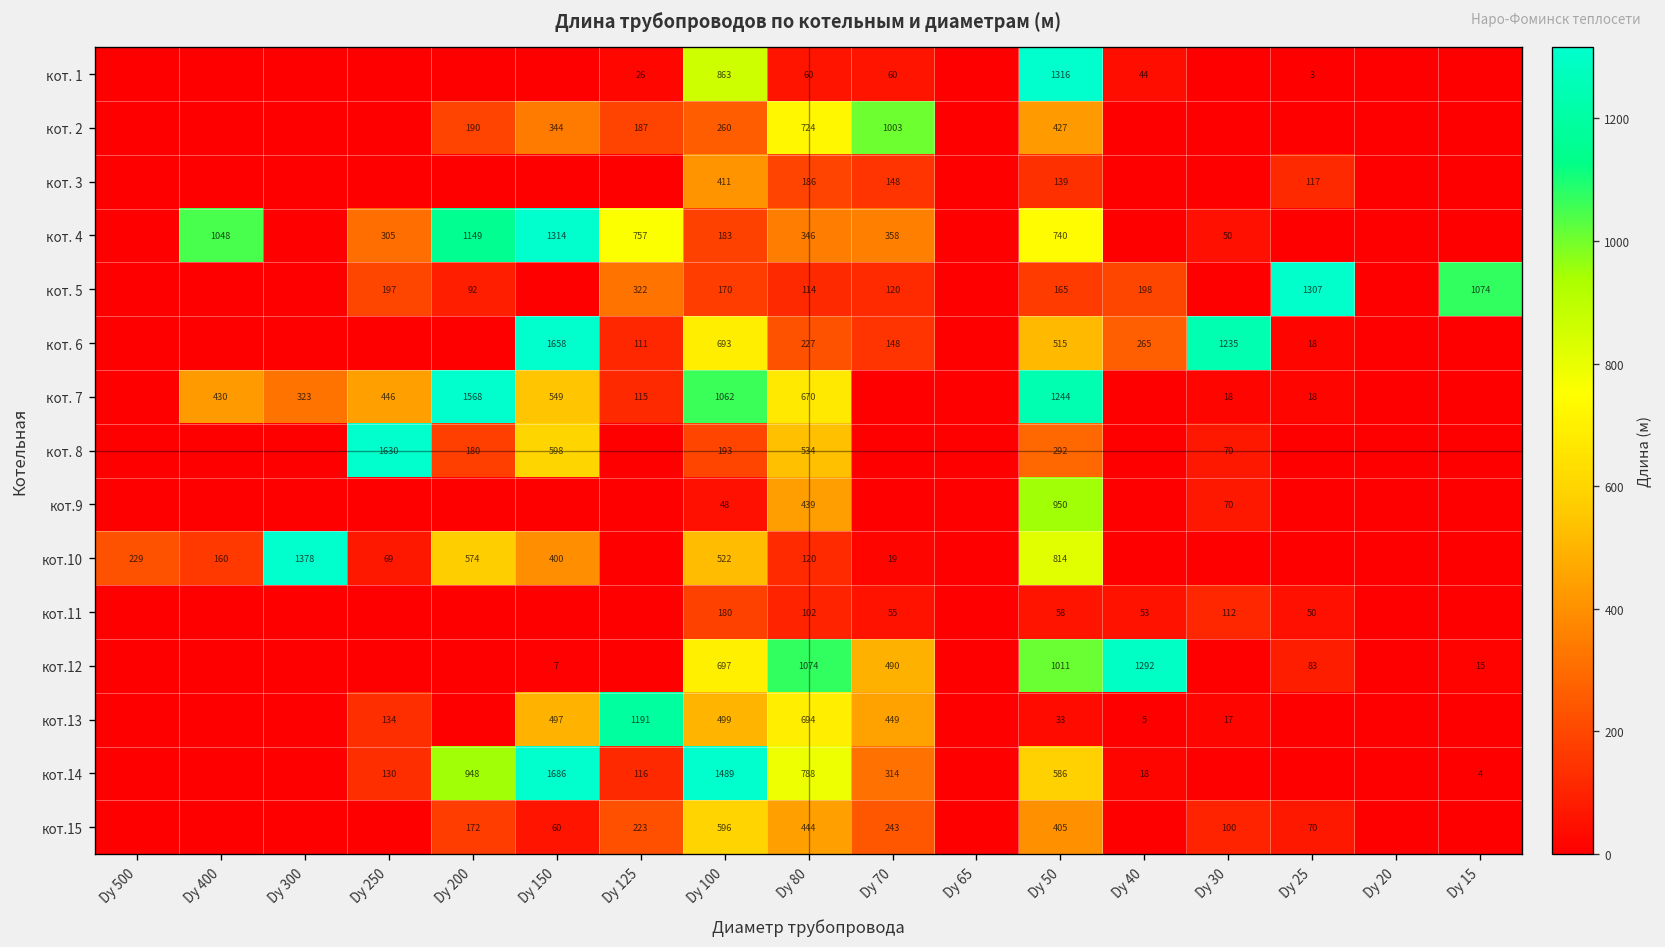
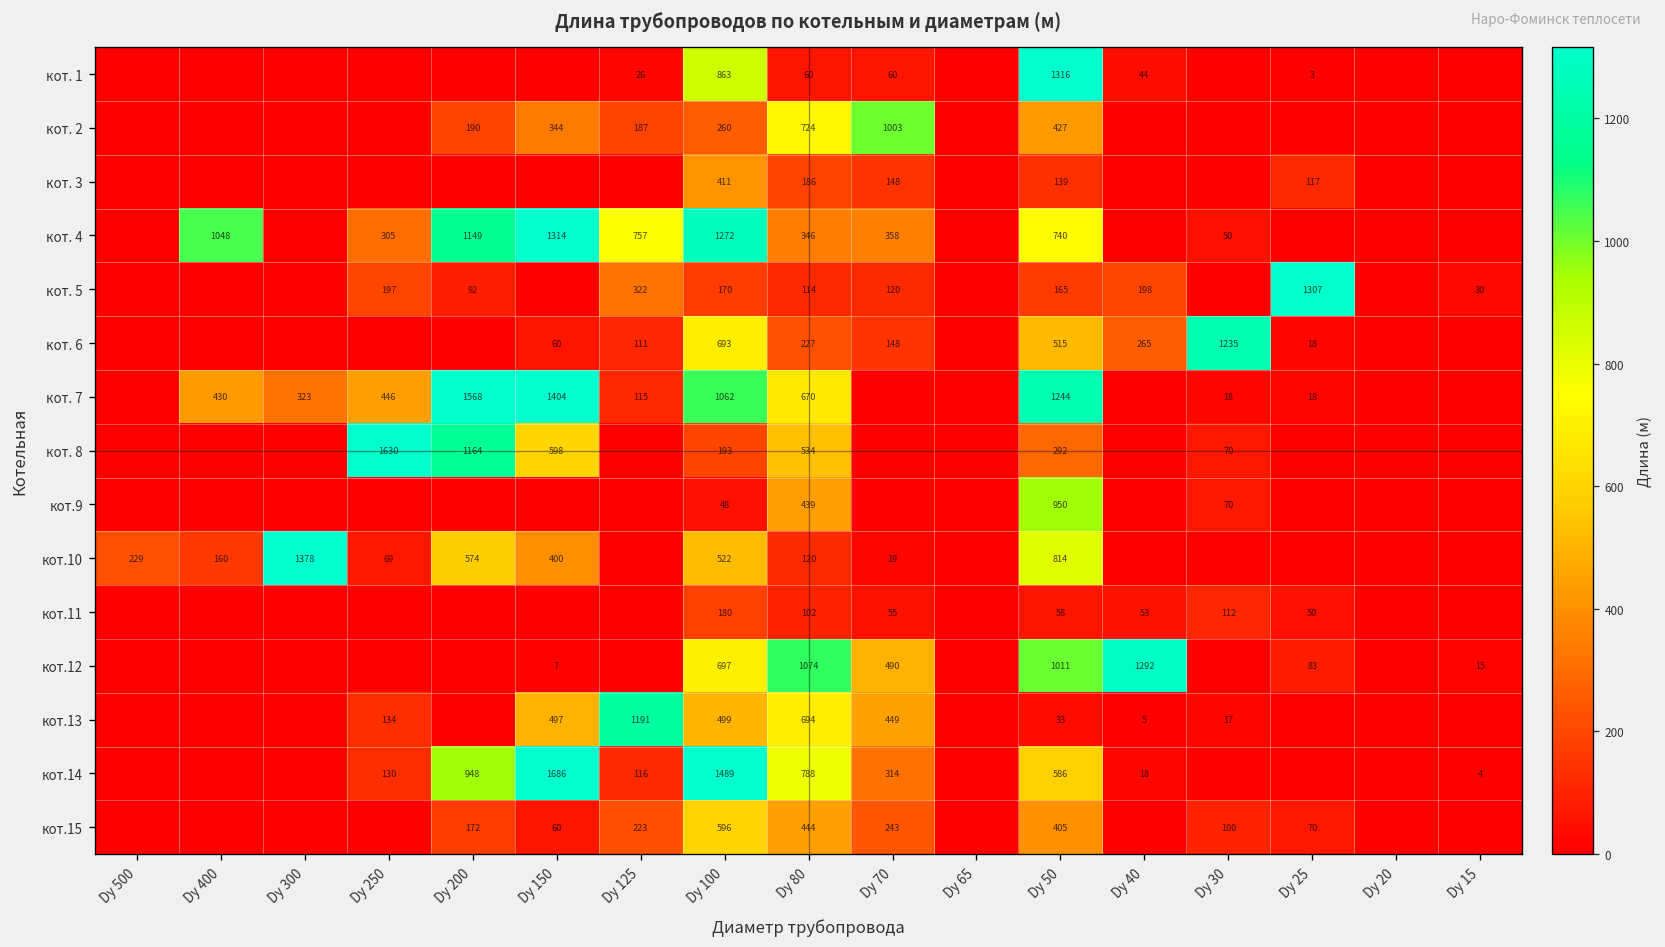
кот. 4, Dy 100: 183 -> 1272
кот. 5, Dy 15: 1074 -> 30
кот. 6, Dy 150: 1658 -> 60
кот. 7, Dy 150: 549 -> 1404
кот. 8, Dy 200: 180 -> 1164
